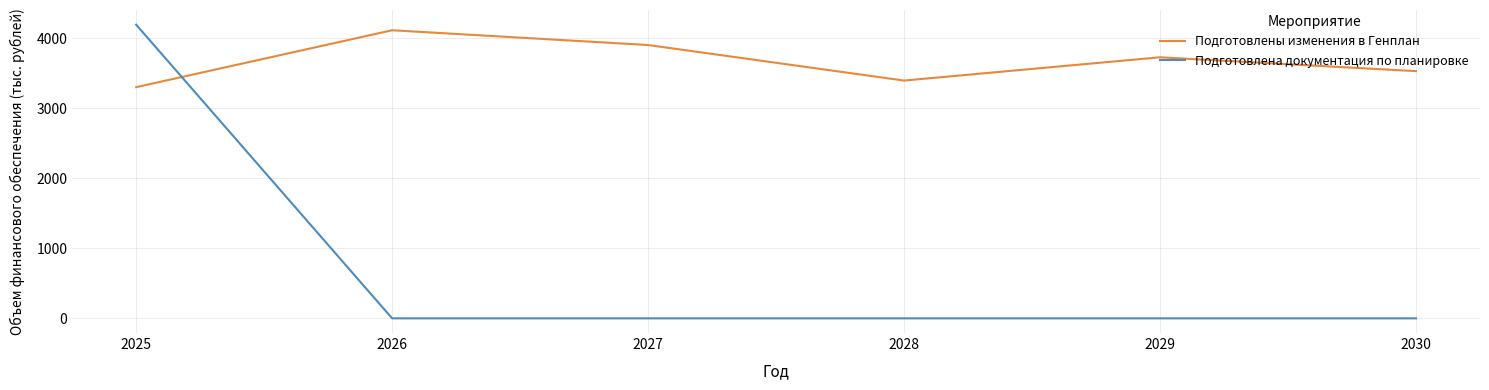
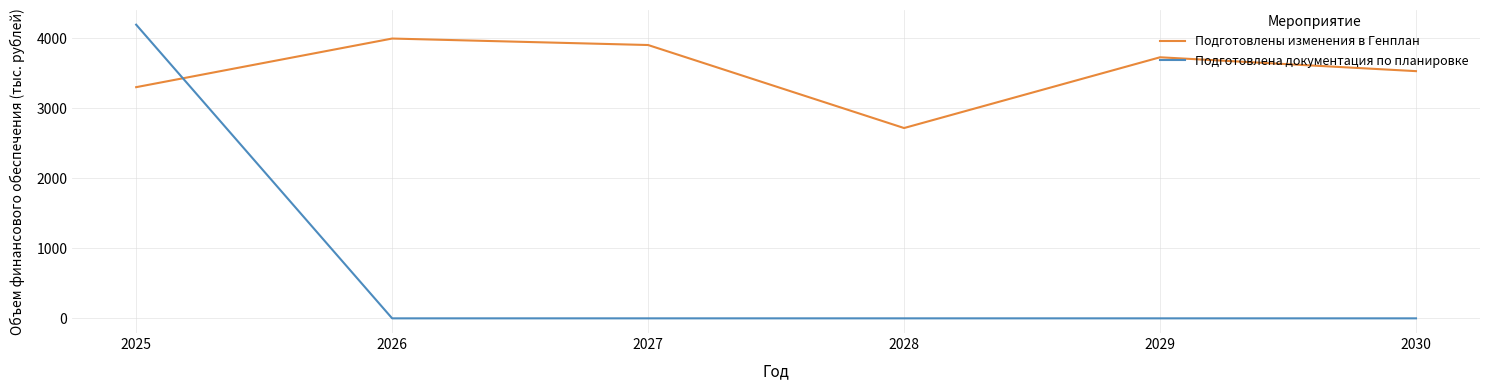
Подготовлены изменения в Генплан, 2026: 4100 -> 4000
Подготовлены изменения в Генплан, 2028: 3400 -> 2700
